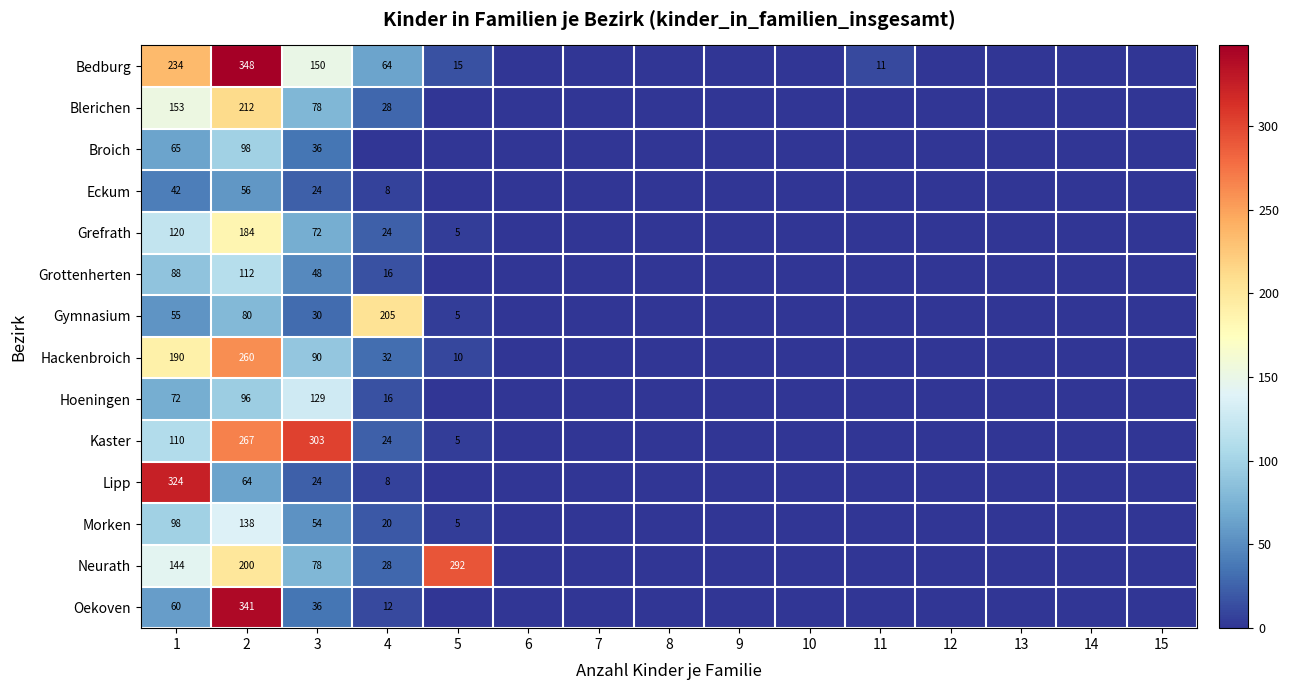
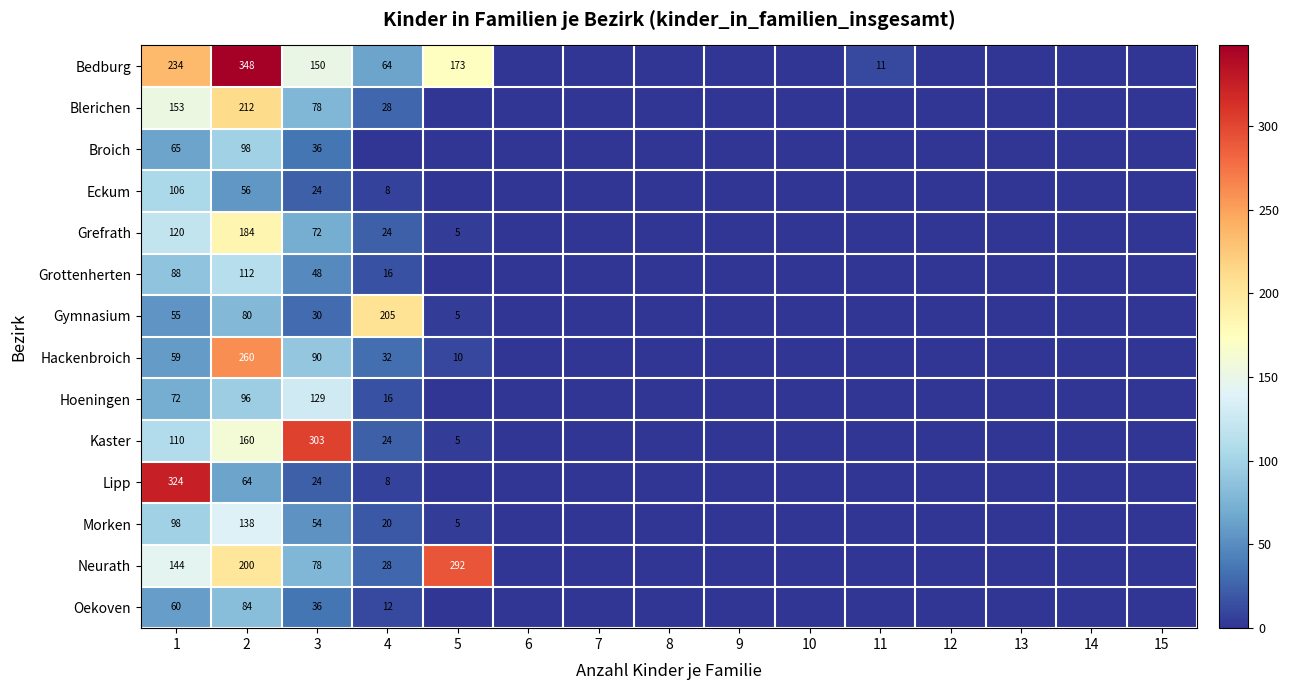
Bedburg, 5: 15 -> 173
Eckum, 1: 42 -> 106
Hackenbroich, 1: 190 -> 59
Kaster, 2: 267 -> 160
Oekoven, 2: 341 -> 84
